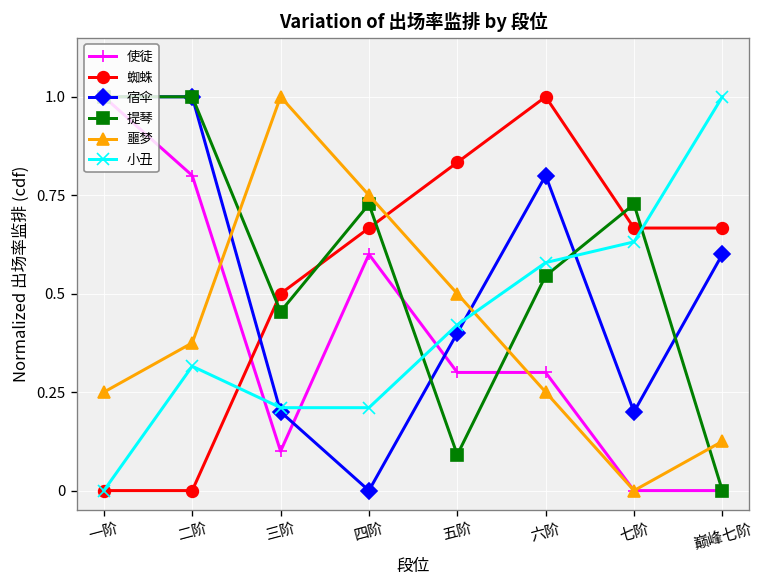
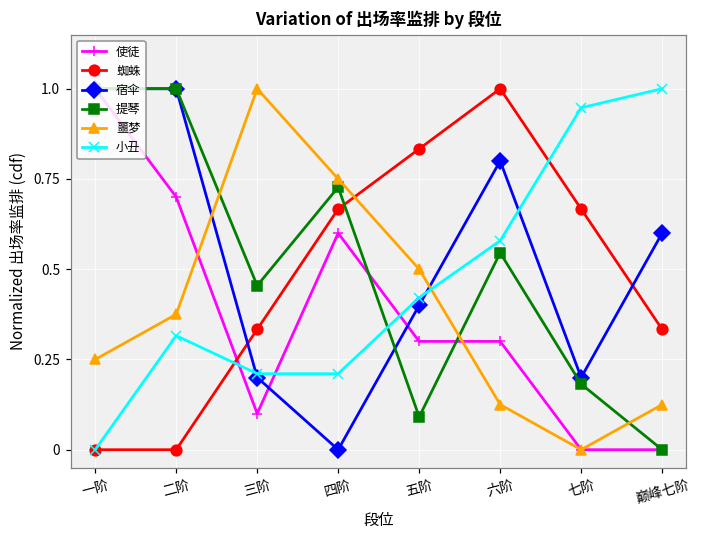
使徒, 二阶: 0.80 -> 0.70
蜘蛛, 三阶: 0.50 -> 0.33
噩梦, 六阶: 0.25 -> 0.12
提琴, 七阶: 0.73 -> 0.18
小丑, 七阶: 0.63 -> 0.95
蜘蛛, 巅峰七阶: 0.67 -> 0.33
